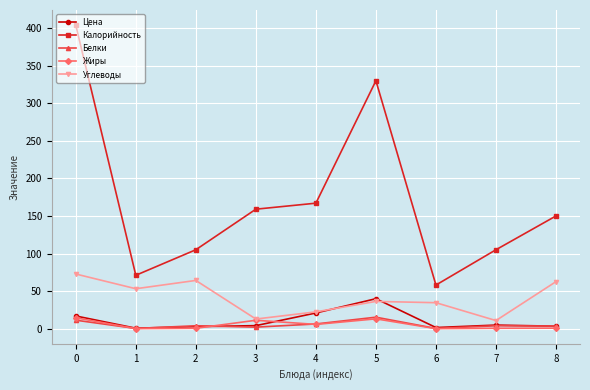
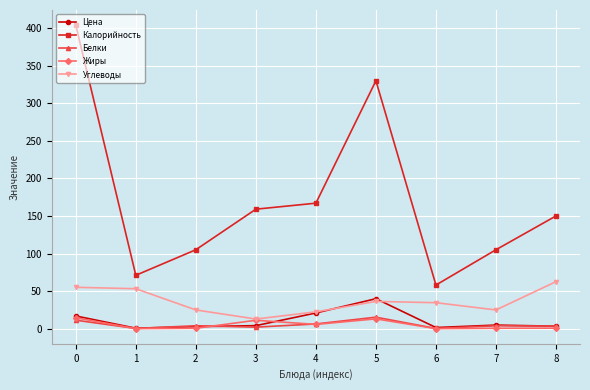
Углеводы, 0: 70 -> 60
Углеводы, 2: 60 -> 20
Углеводы, 7: 10 -> 20
